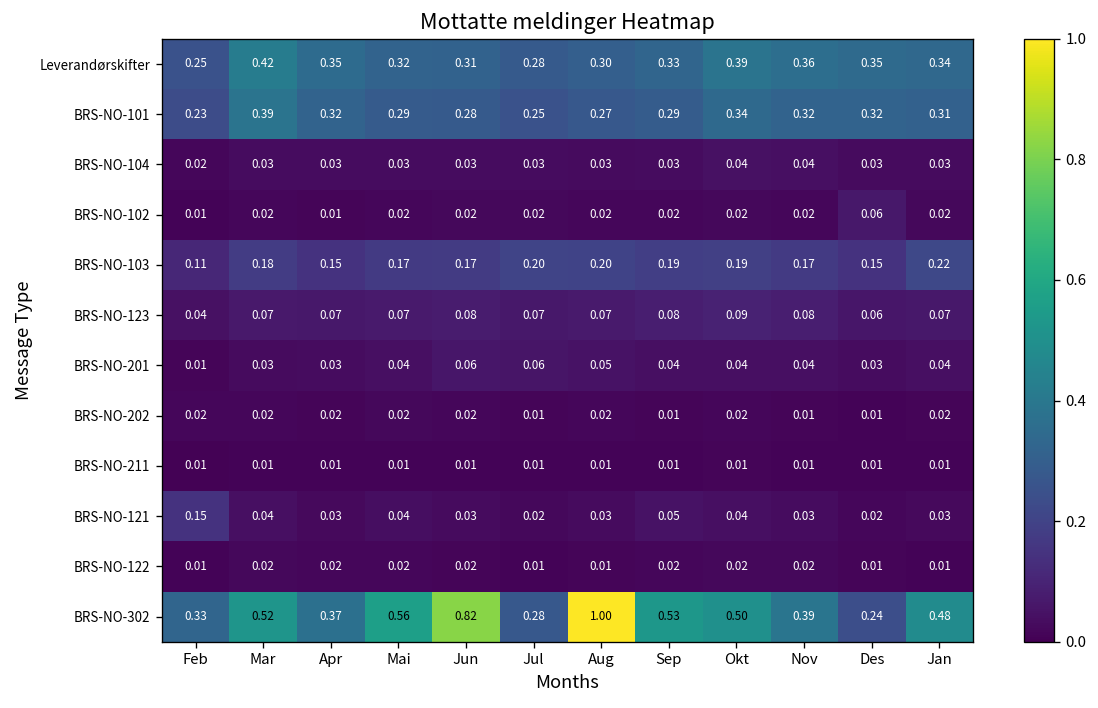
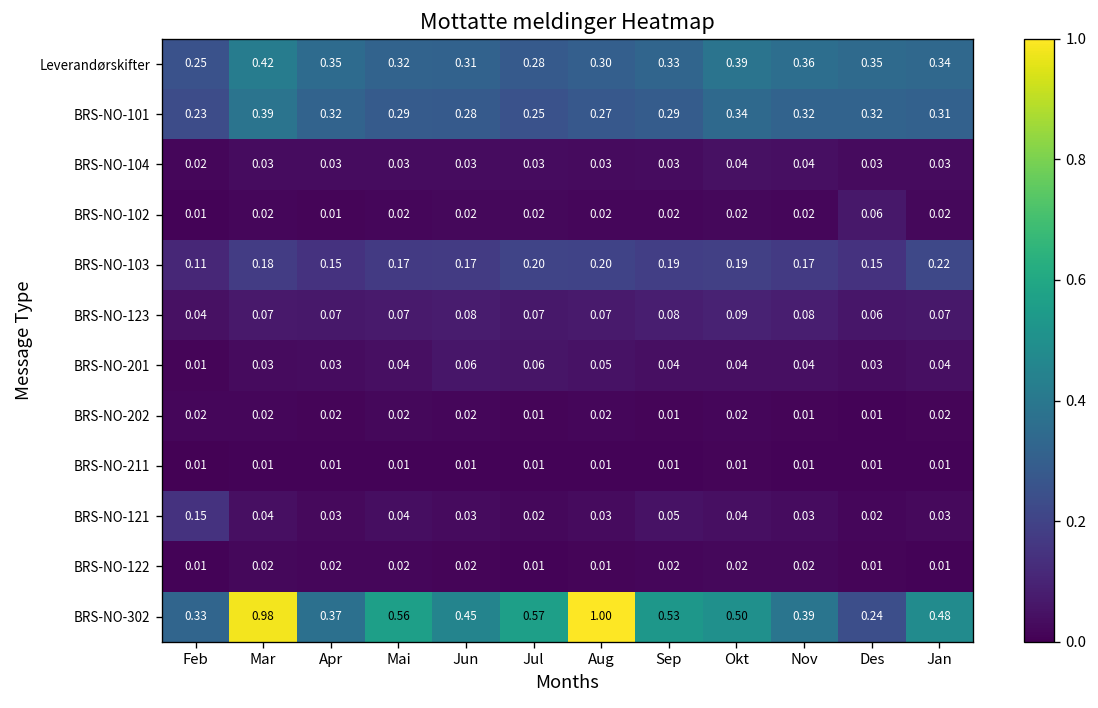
BRS-NO-302, Mar: 0.52 -> 0.98
BRS-NO-302, Jun: 0.82 -> 0.45
BRS-NO-302, Jul: 0.28 -> 0.57
